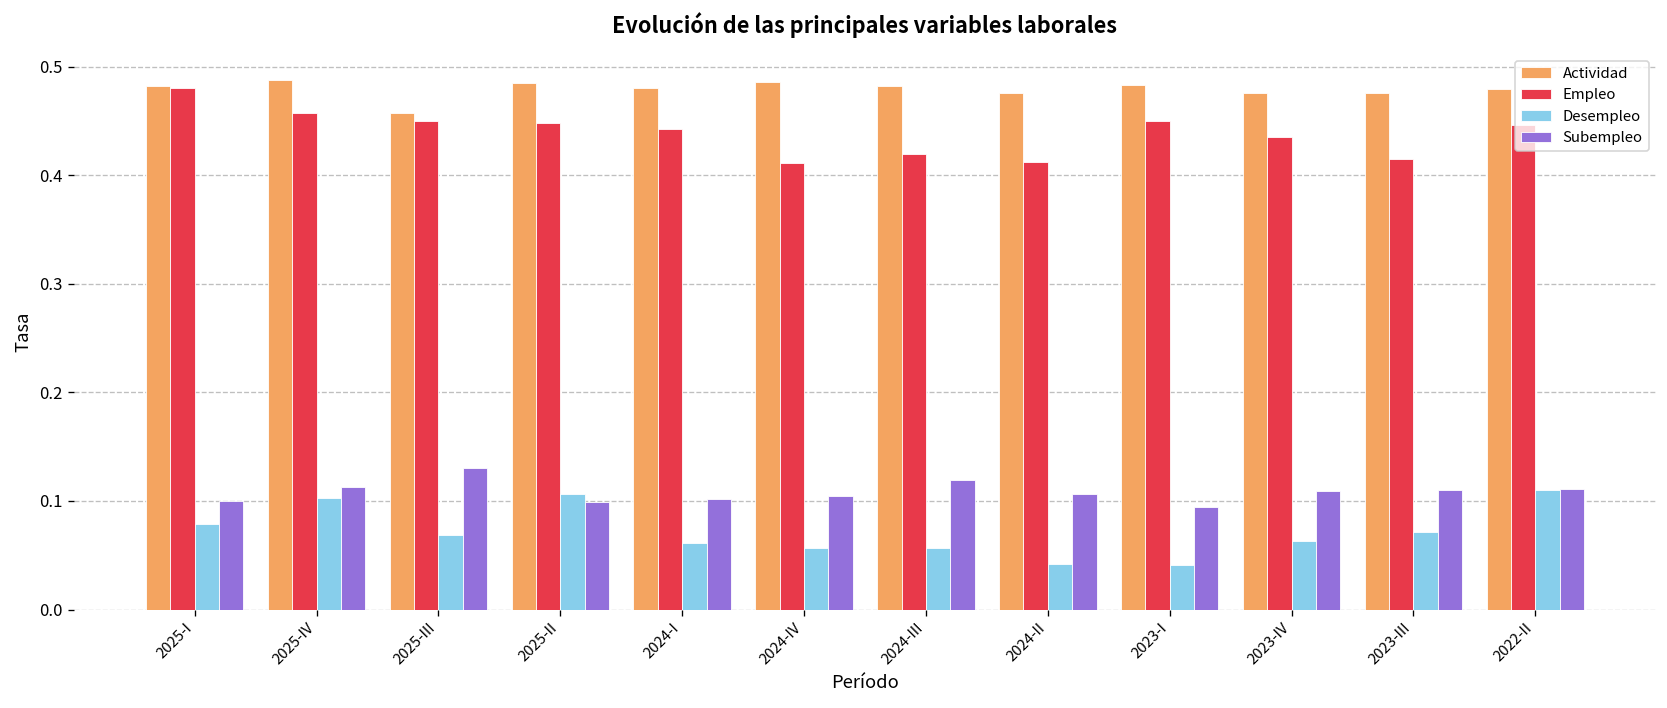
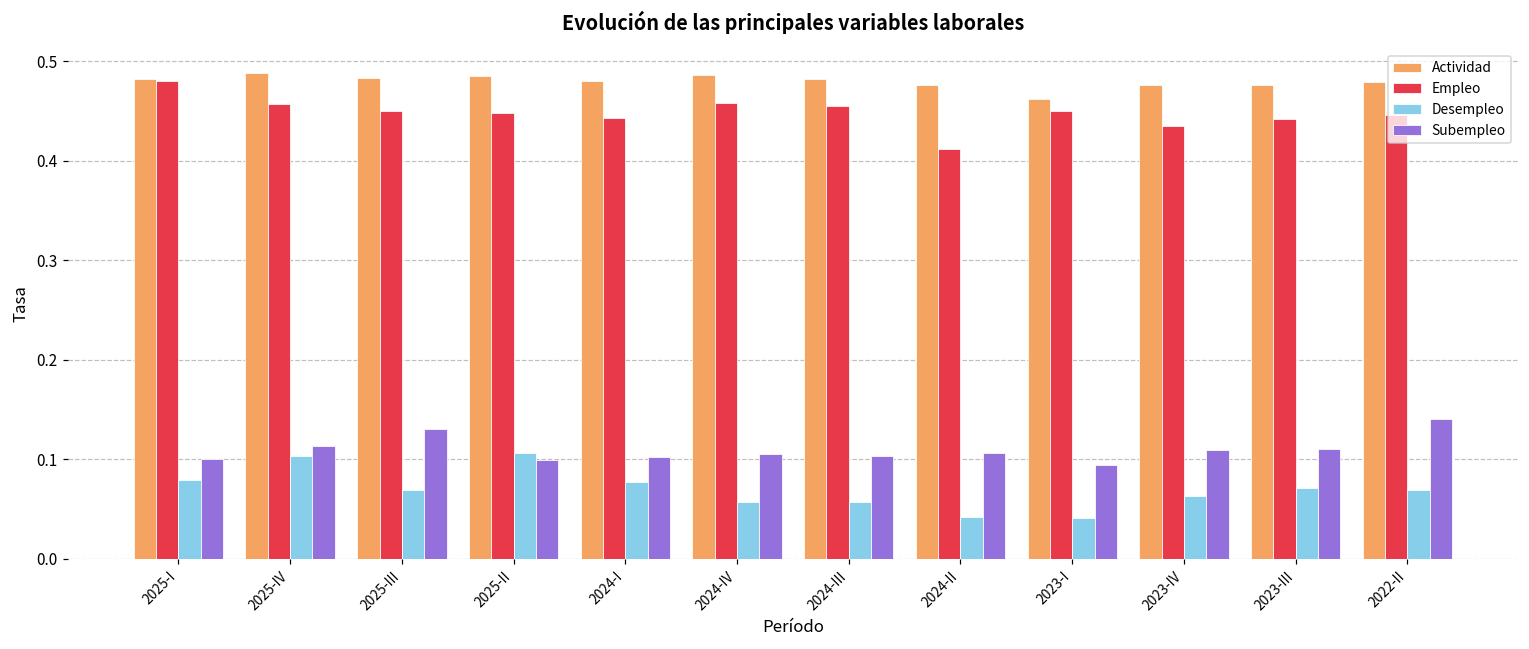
Actividad, 2025-III: 0.46 -> 0.48
Desempleo, 2024-I: 0.06 -> 0.08
Empleo, 2024-IV: 0.41 -> 0.46
Empleo, 2024-III: 0.42 -> 0.46
Subempleo, 2024-III: 0.12 -> 0.10
Actividad, 2023-I: 0.48 -> 0.46
Empleo, 2023-III: 0.42 -> 0.44
Desempleo, 2022-II: 0.11 -> 0.07
Subempleo, 2022-II: 0.11 -> 0.14
